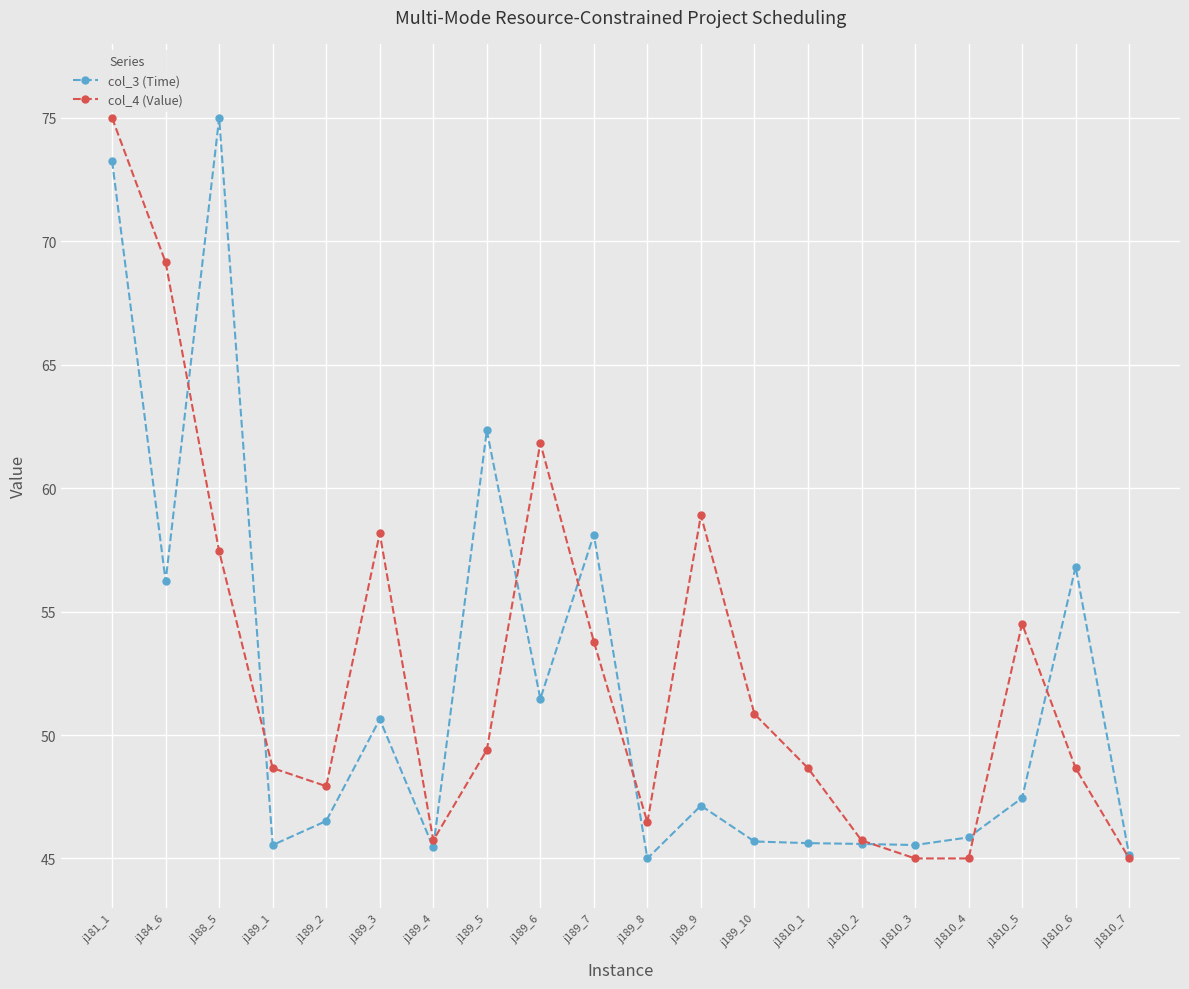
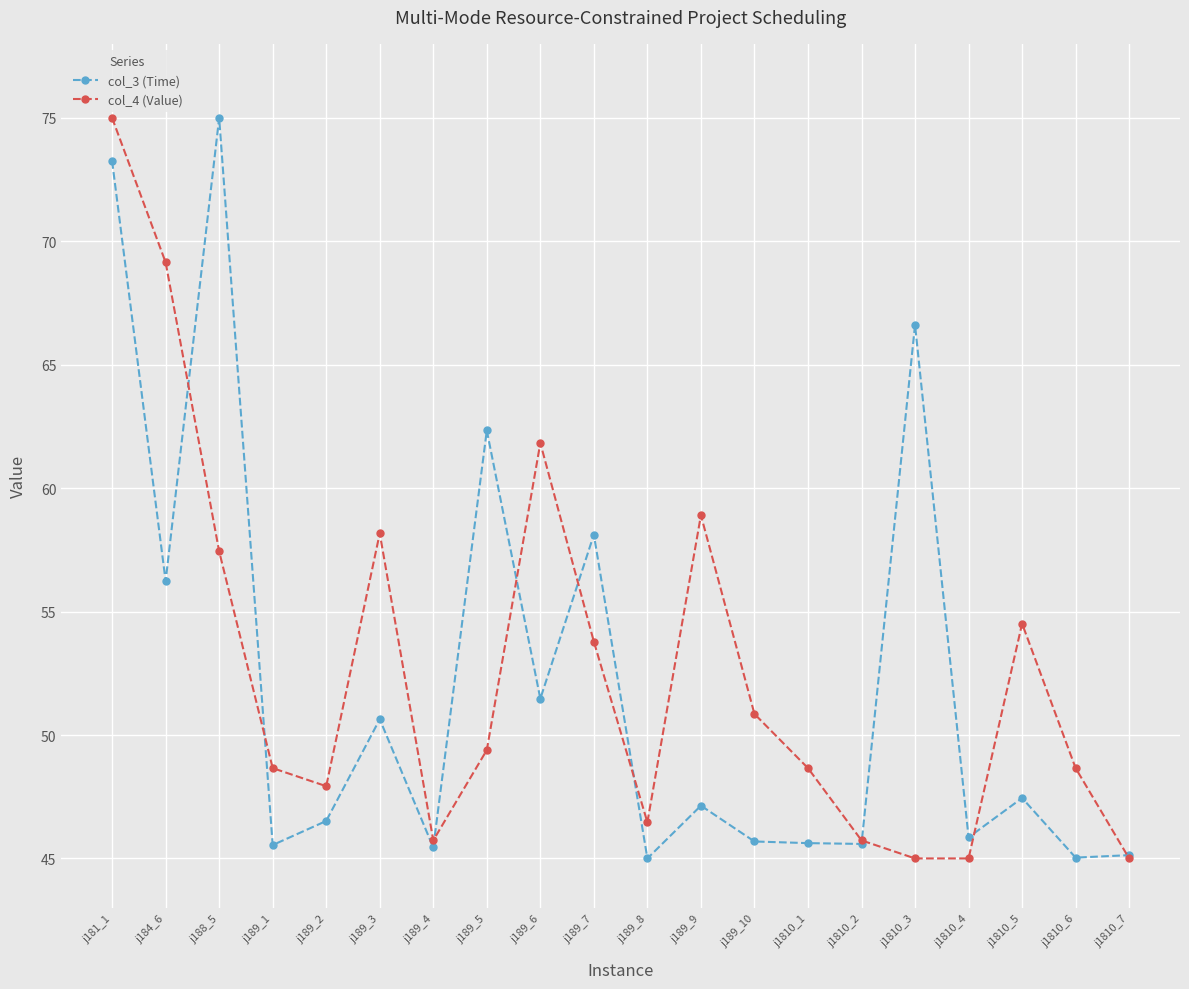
col_3 (Time), j1810_3: 45.5 -> 66.6
col_3 (Time), j1810_6: 56.8 -> 45.0
